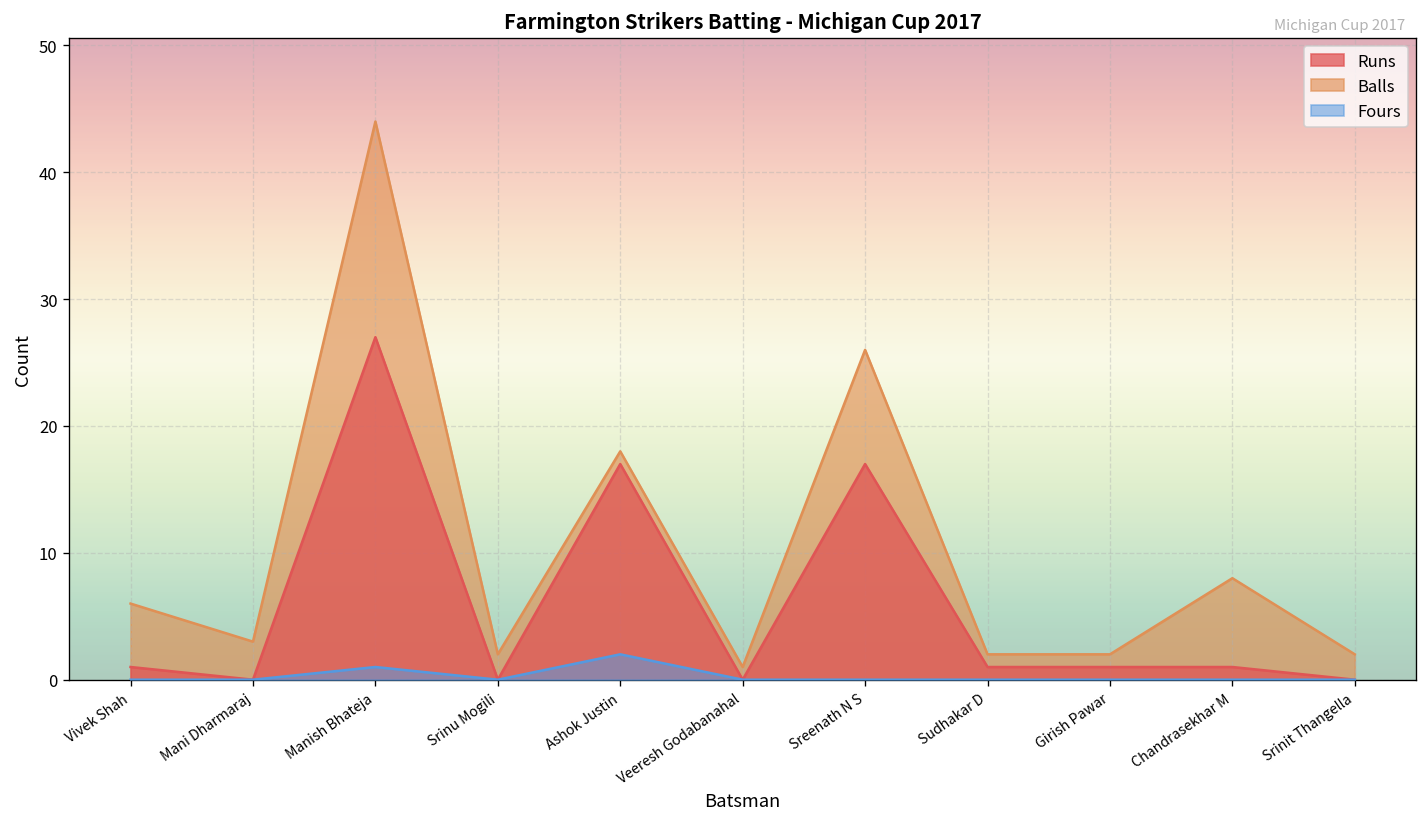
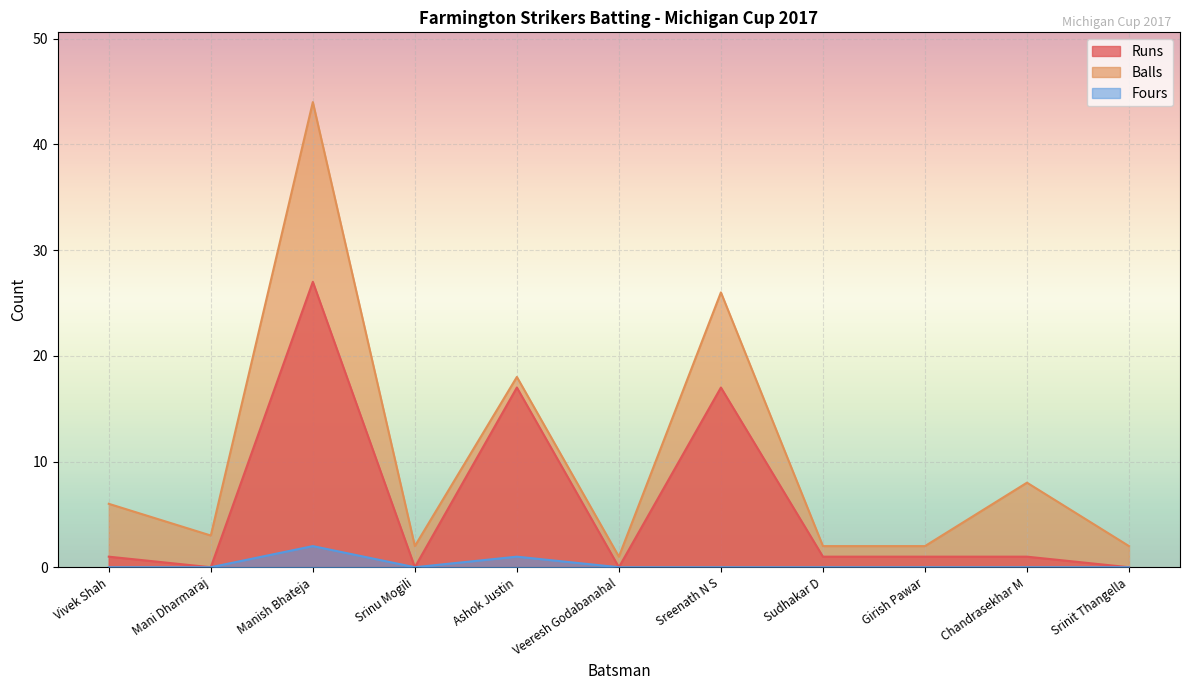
Fours, Manish Bhateja: 1 -> 2
Fours, Ashok Justin: 2 -> 1
